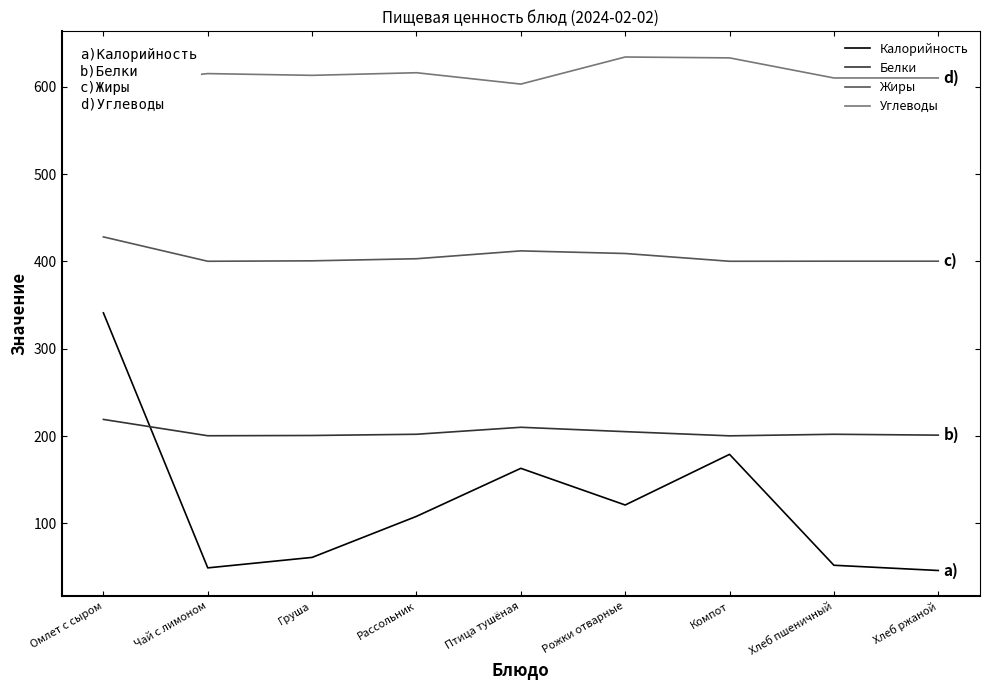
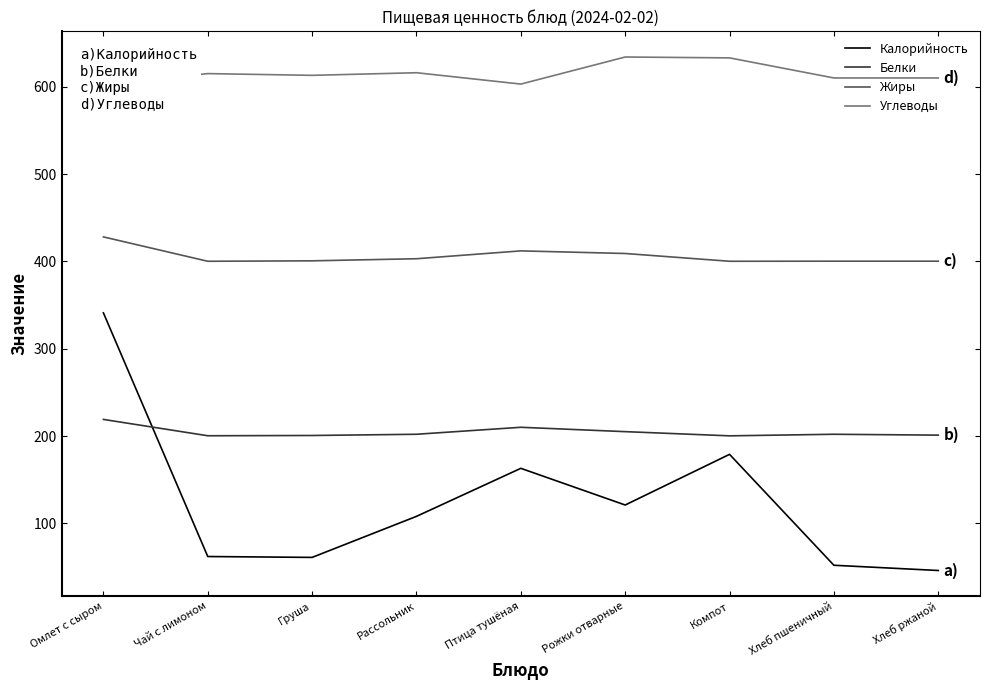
Калорийность, Чай с лимоном: 50 -> 60
